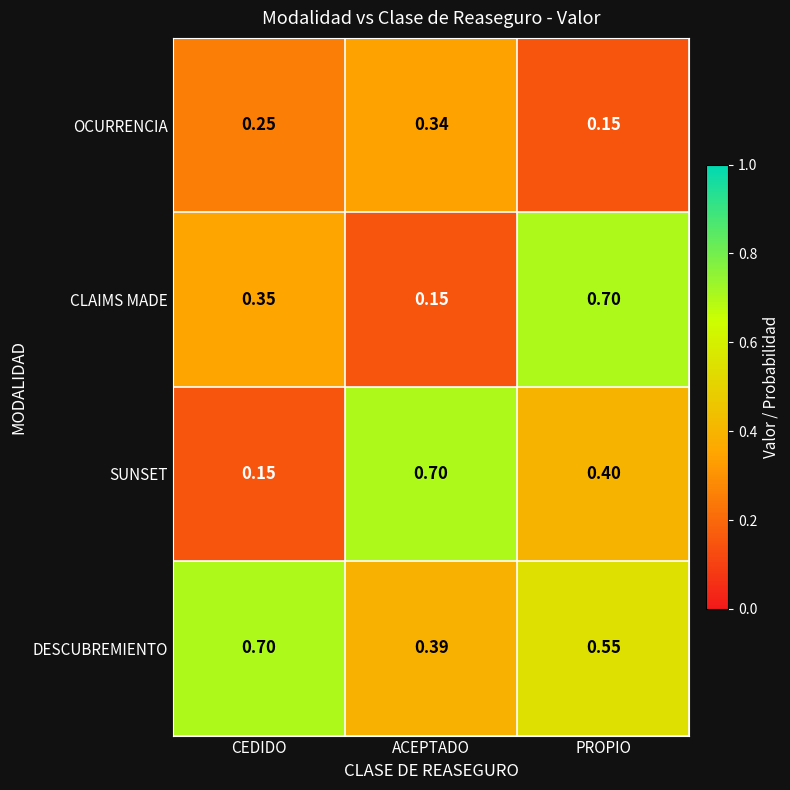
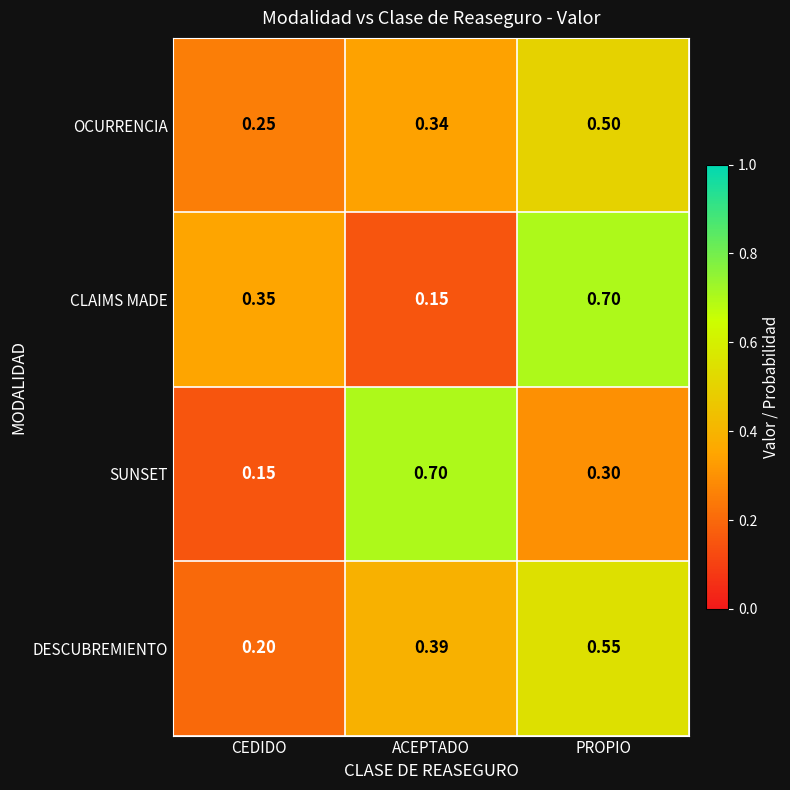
OCURRENCIA, PROPIO: 0.15 -> 0.50
SUNSET, PROPIO: 0.40 -> 0.30
DESCUBREMIENTO, CEDIDO: 0.70 -> 0.20
